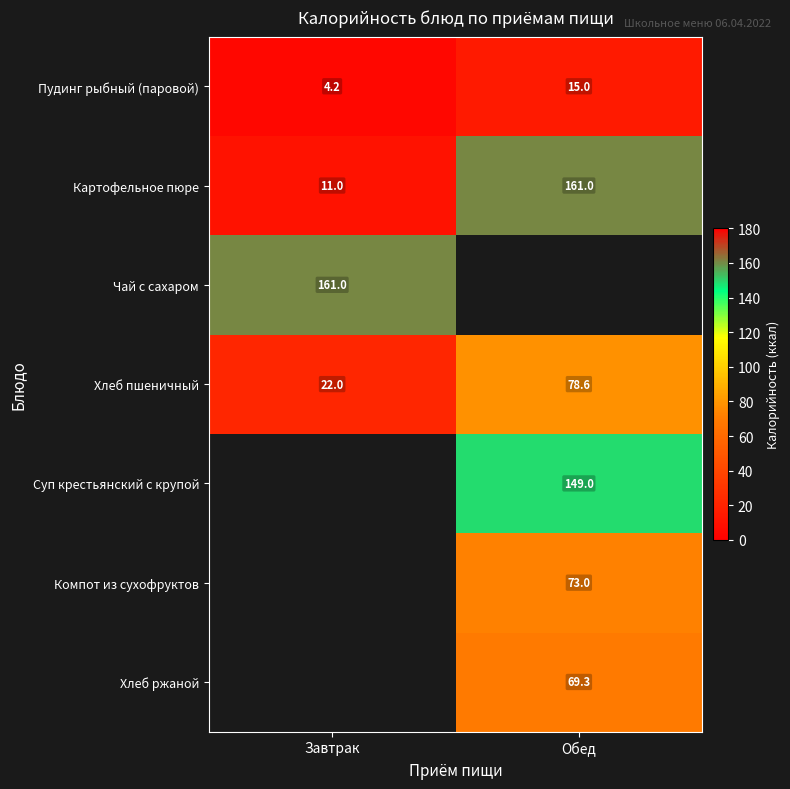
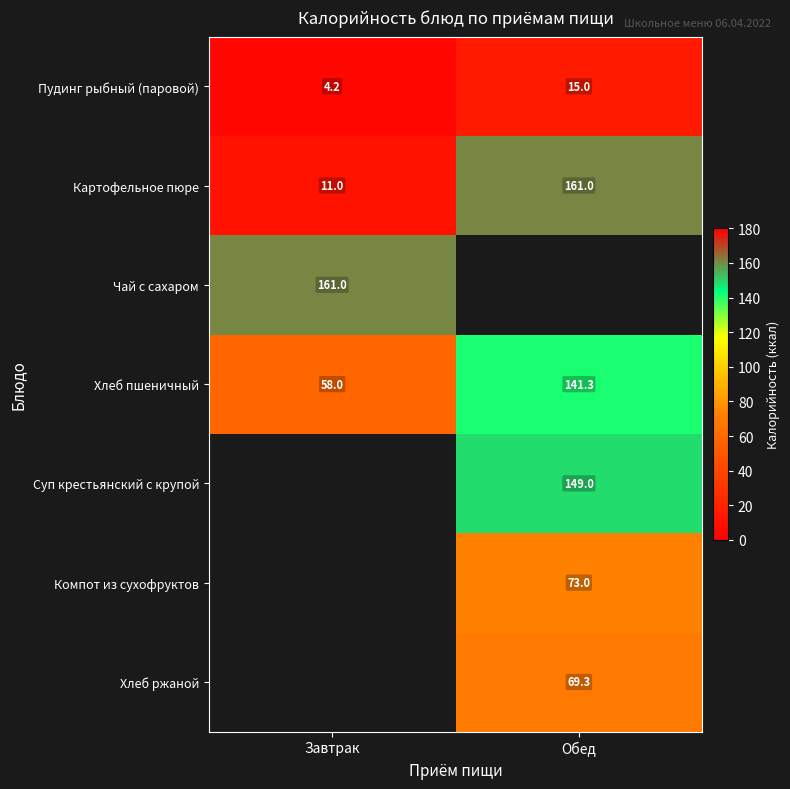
Хлеб пшеничный, Завтрак: 22.0 -> 58.0
Хлеб пшеничный, Обед: 78.6 -> 141.3
